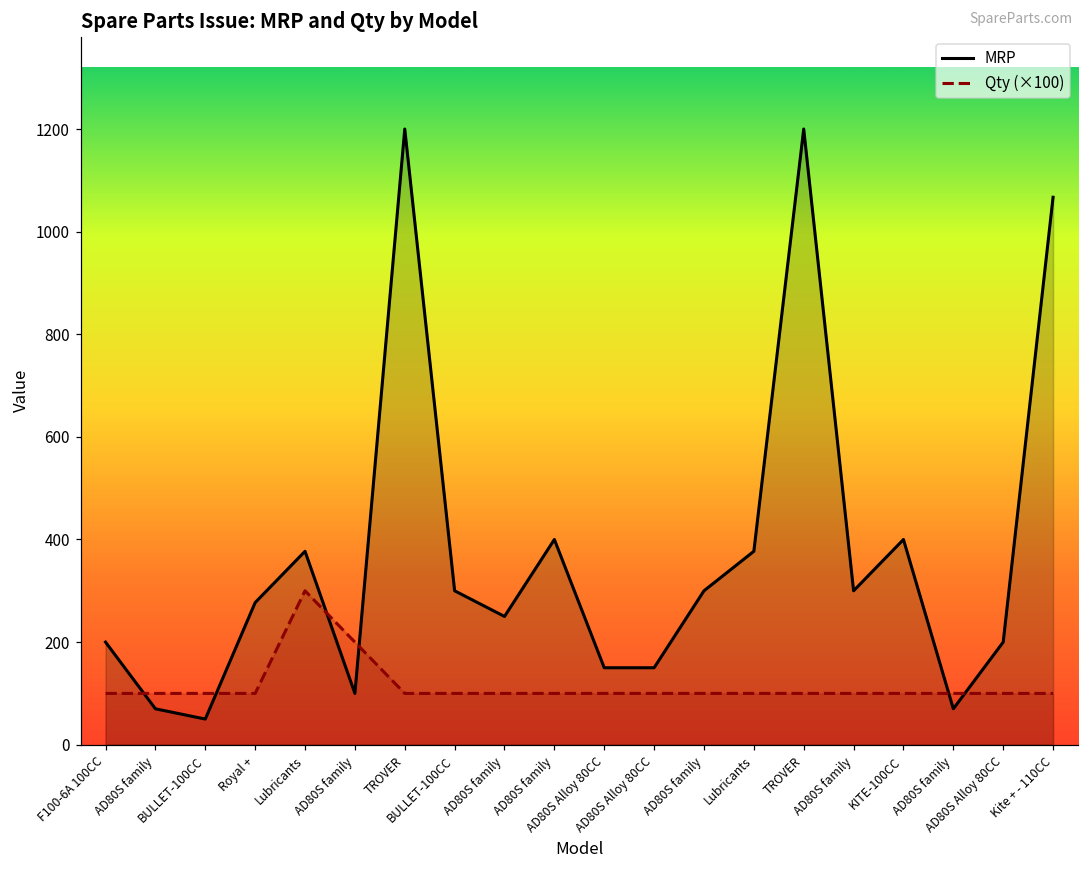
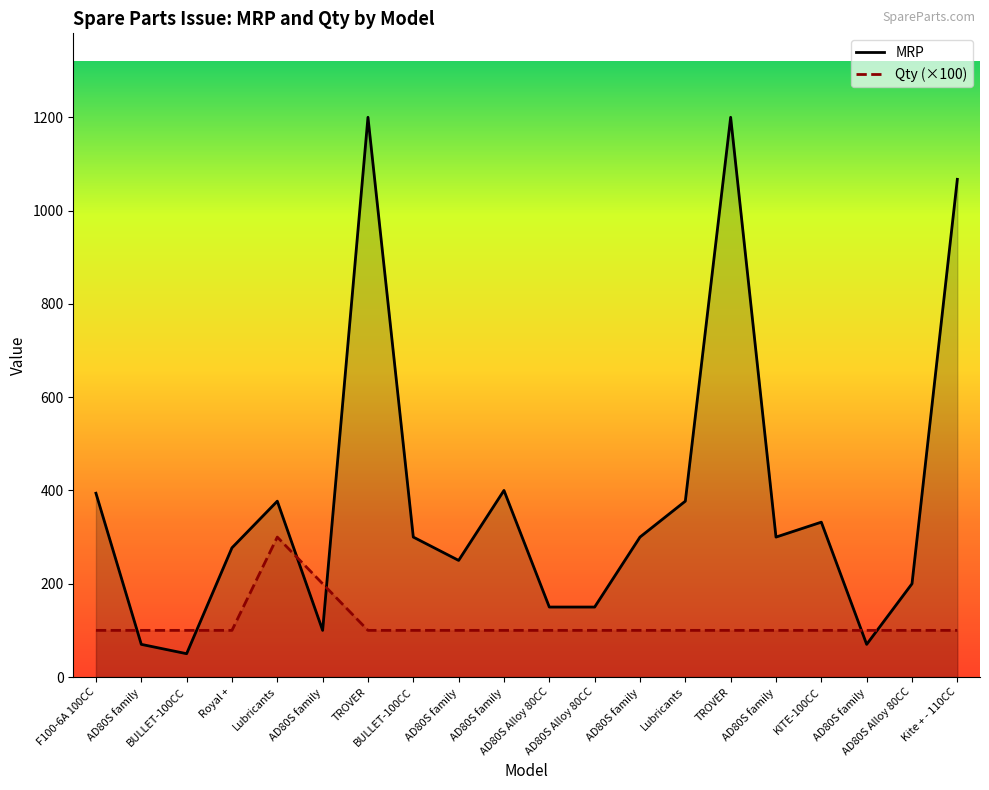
MRP, F100-6A 100CC: 200 -> 390
MRP, KITE-100CC: 400 -> 330
